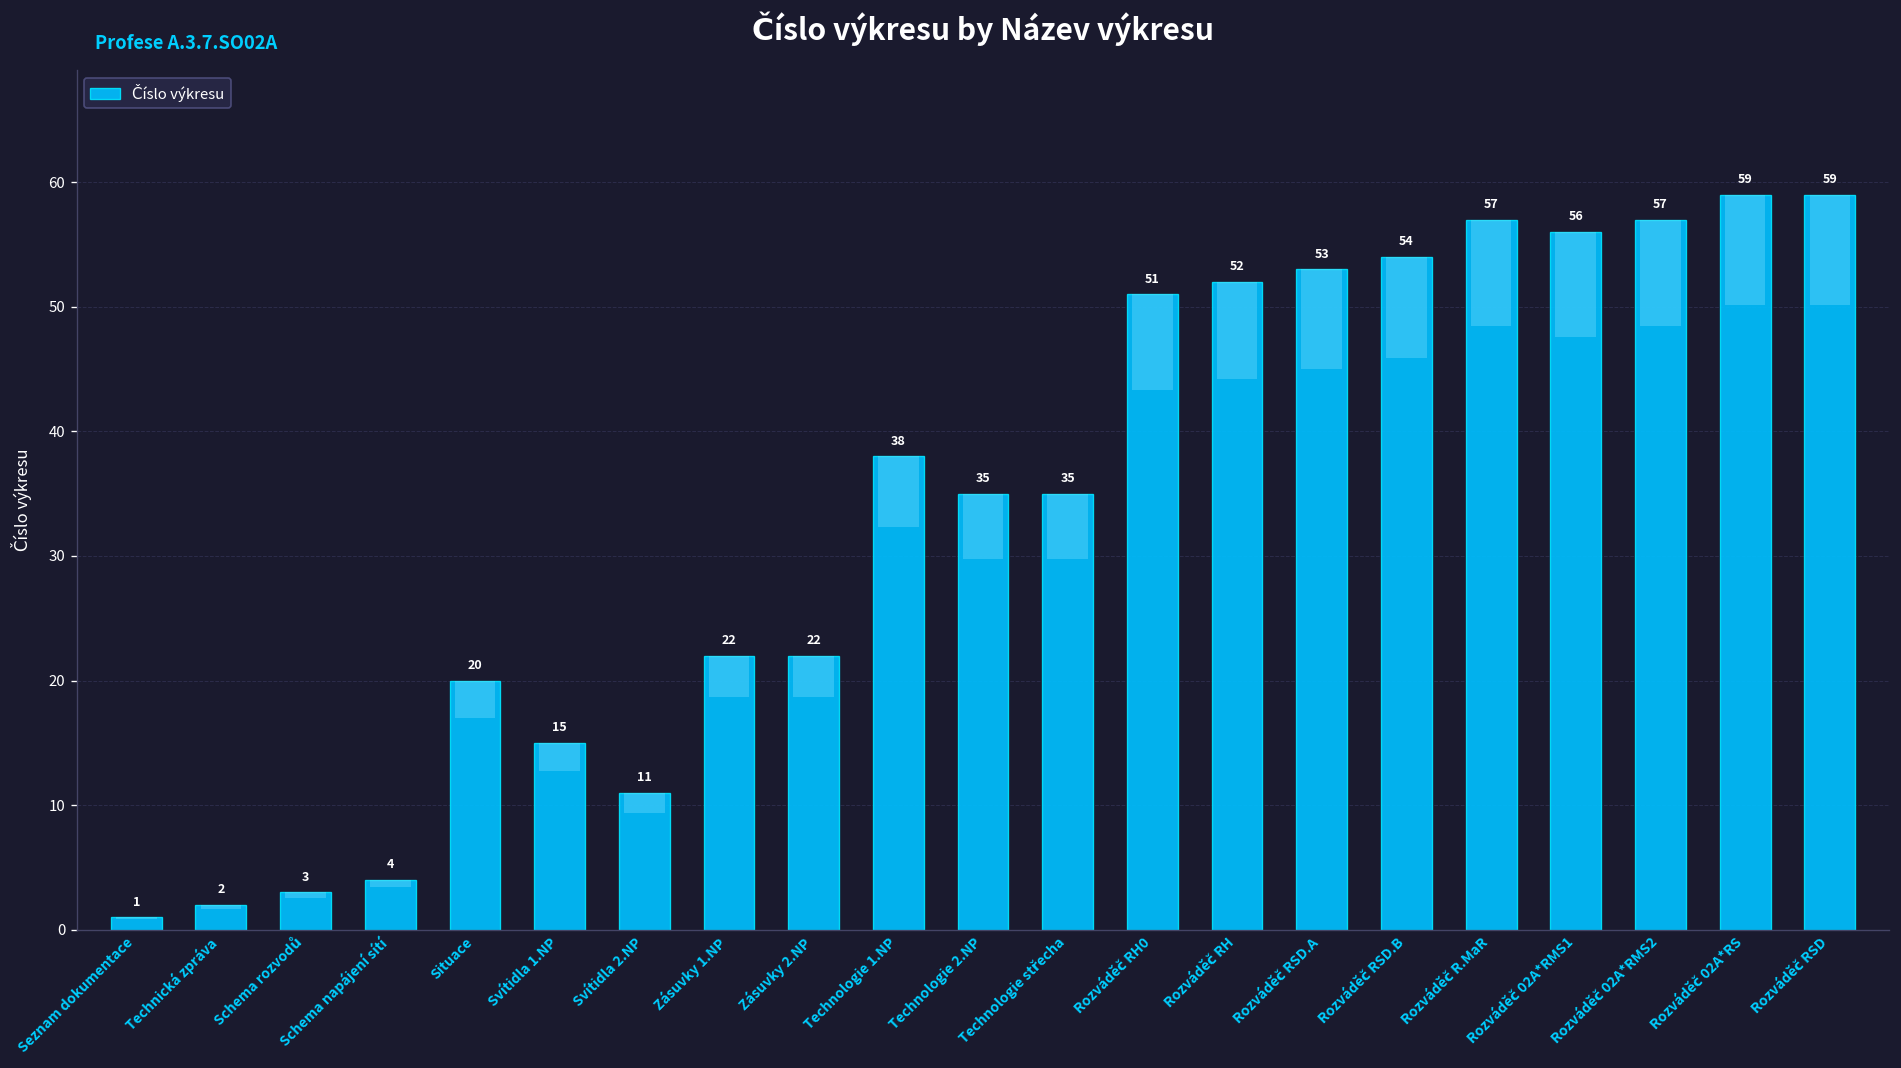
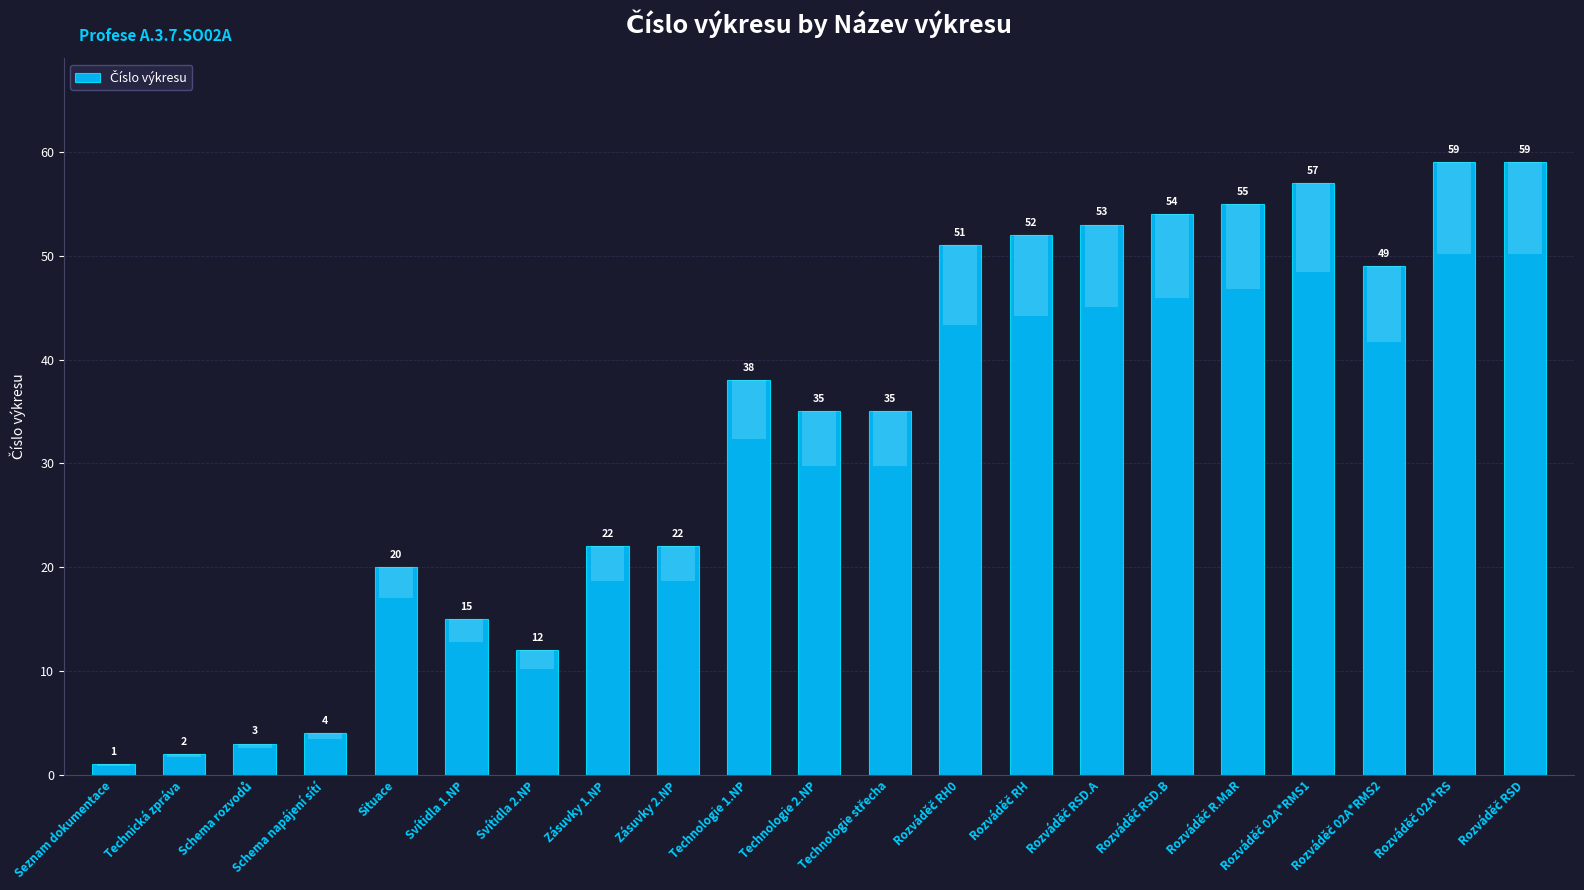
Svítidla 2.NP: 11 -> 12
Rozváděč R.MaR: 57 -> 55
Rozváděč 02A*RMS1: 56 -> 57
Rozváděč 02A*RMS2: 57 -> 49
